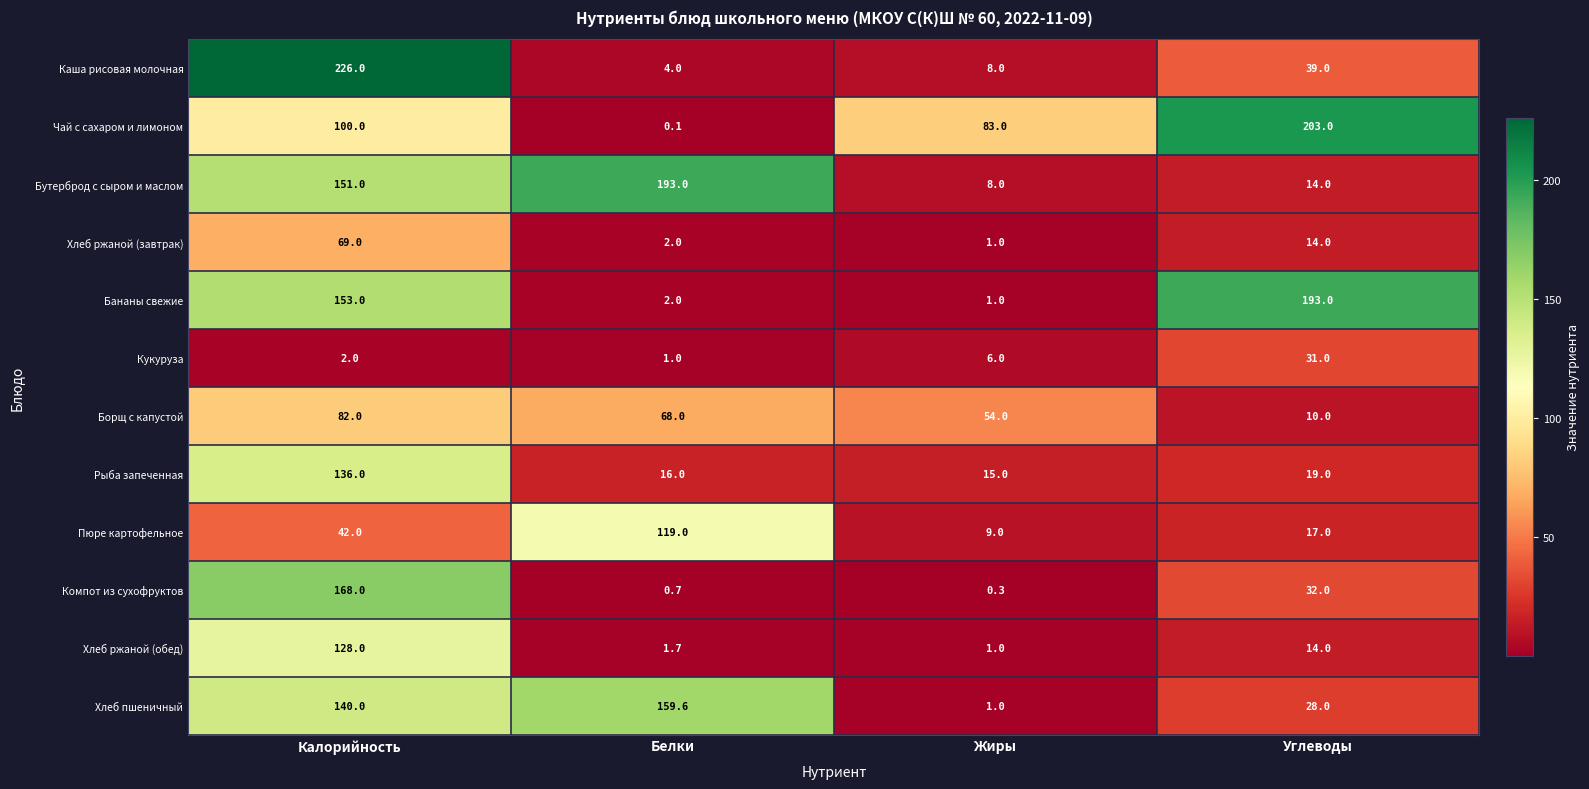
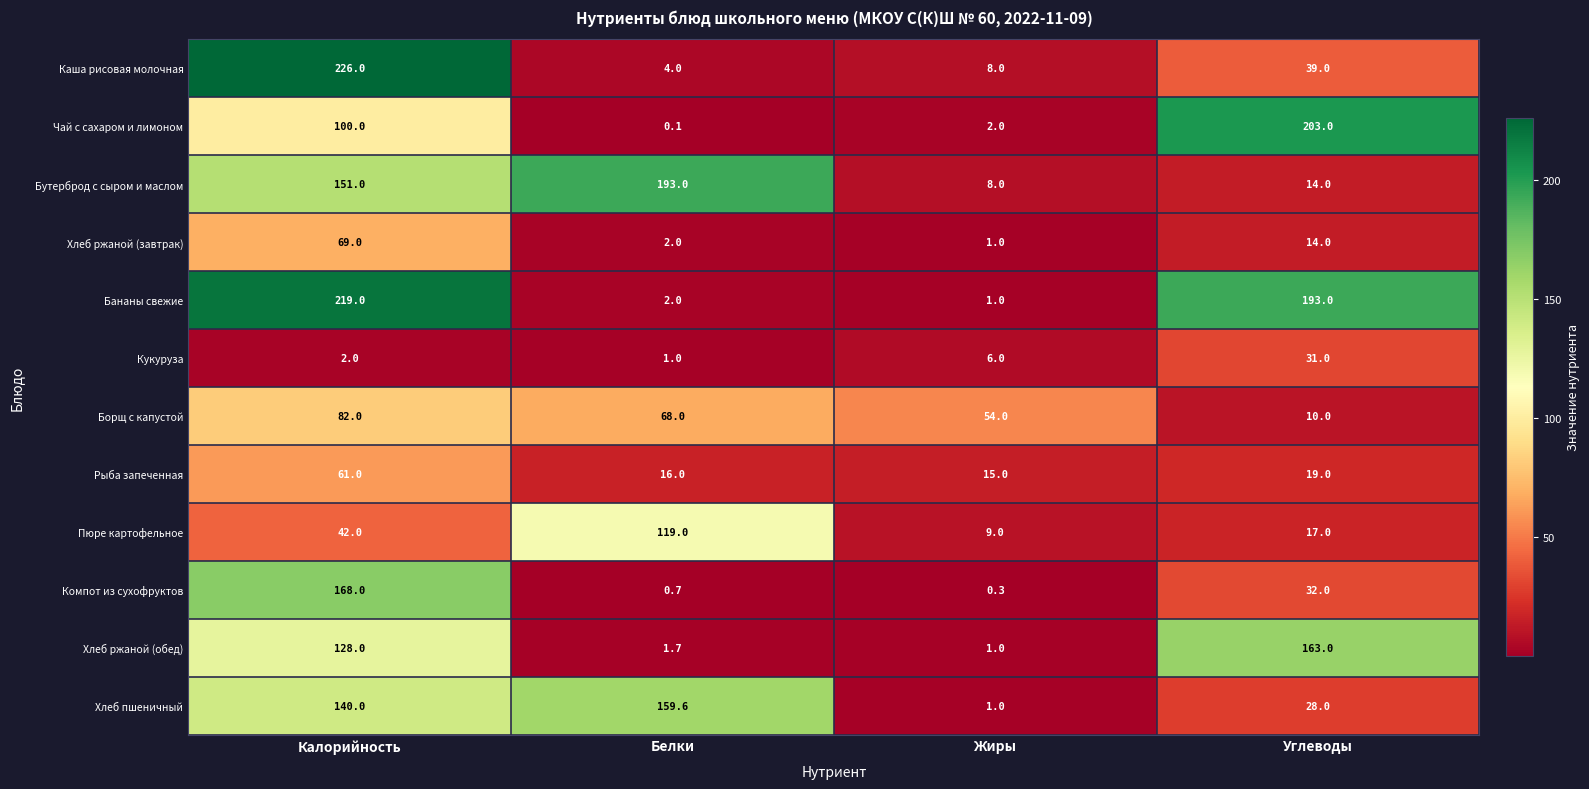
Чай с сахаром и лимоном, Жиры: 83.0 -> 2.0
Бананы свежие, Калорийность: 153.0 -> 219.0
Рыба запеченная, Калорийность: 136.0 -> 61.0
Хлеб ржаной (обед), Углеводы: 14.0 -> 163.0
